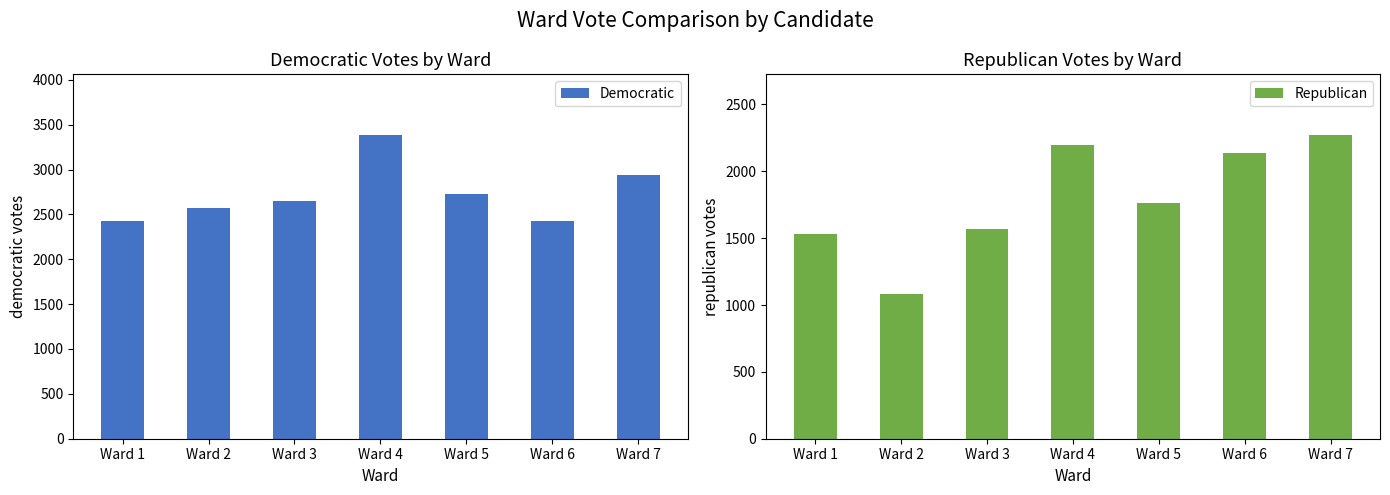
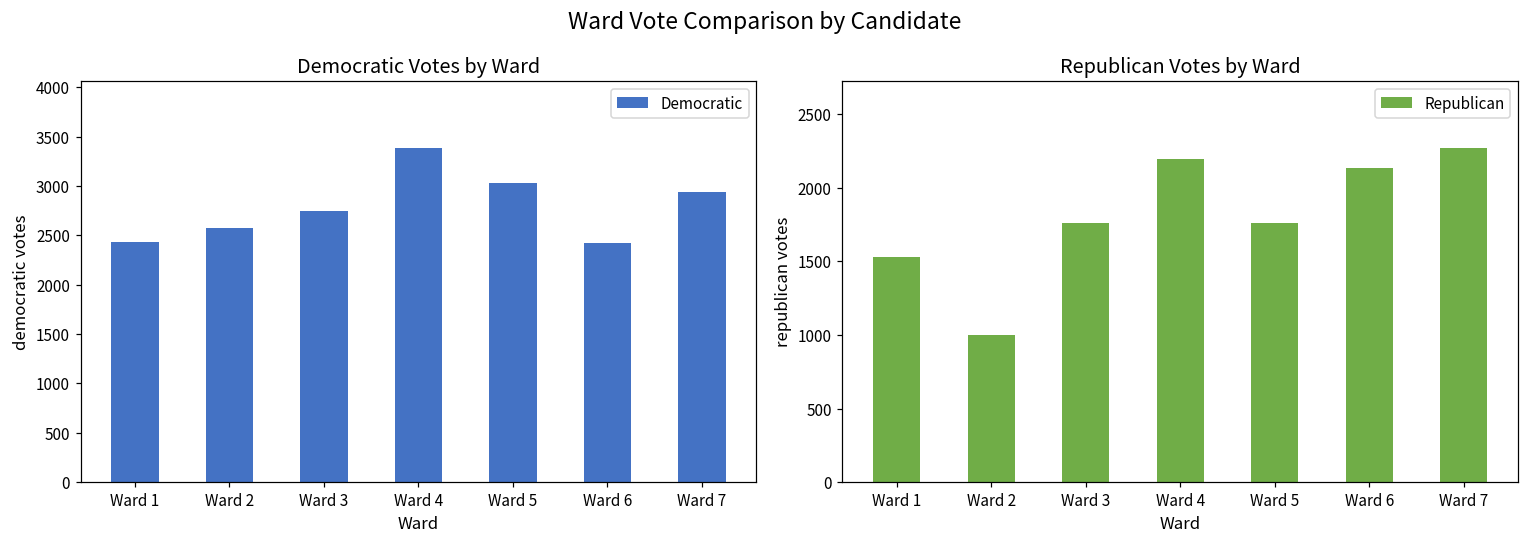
Democratic Votes by Ward, Ward 3: 2600 -> 2700
Democratic Votes by Ward, Ward 5: 2700 -> 3000
Republican Votes by Ward, Ward 2: 1080 -> 1000
Republican Votes by Ward, Ward 3: 1570 -> 1760
